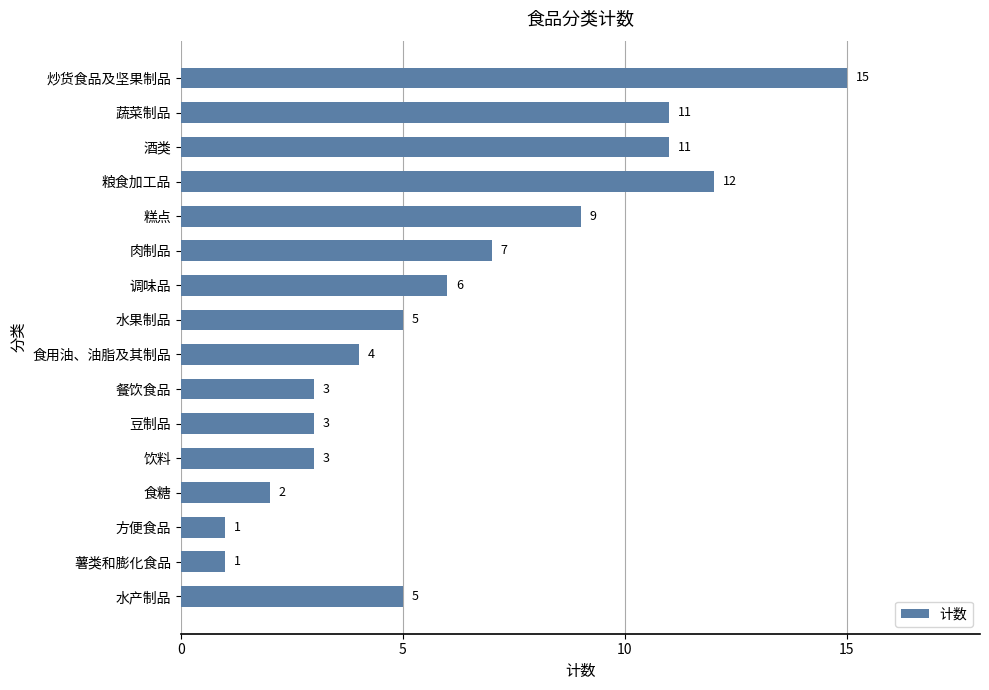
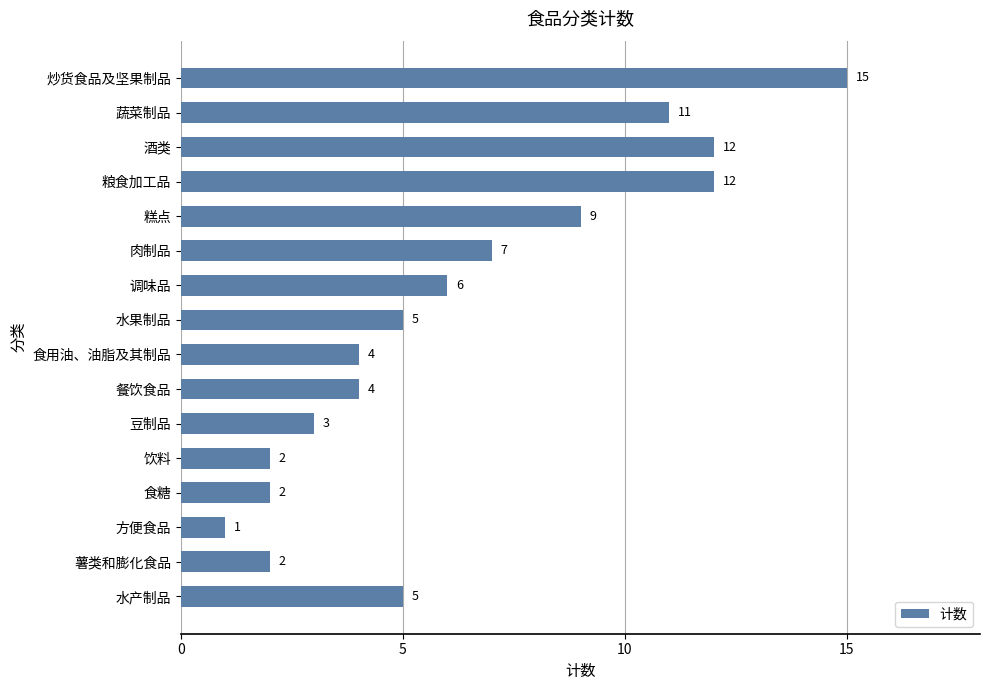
酒类: 11 -> 12
餐饮食品: 3 -> 4
饮料: 3 -> 2
薯类和膨化食品: 1 -> 2
